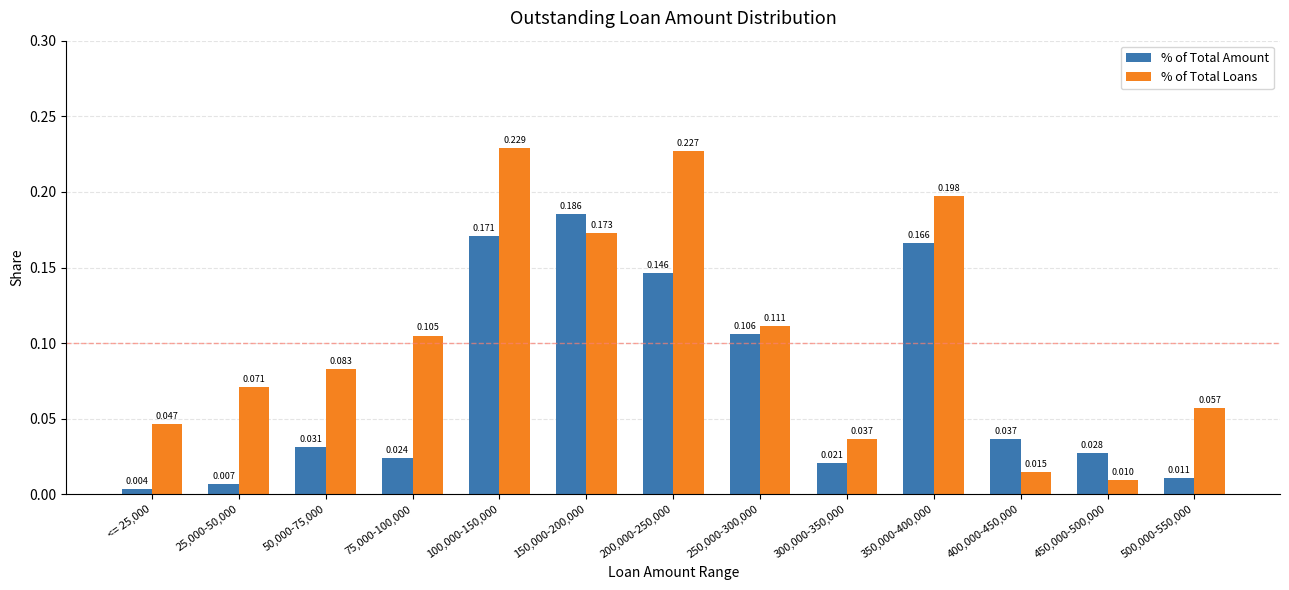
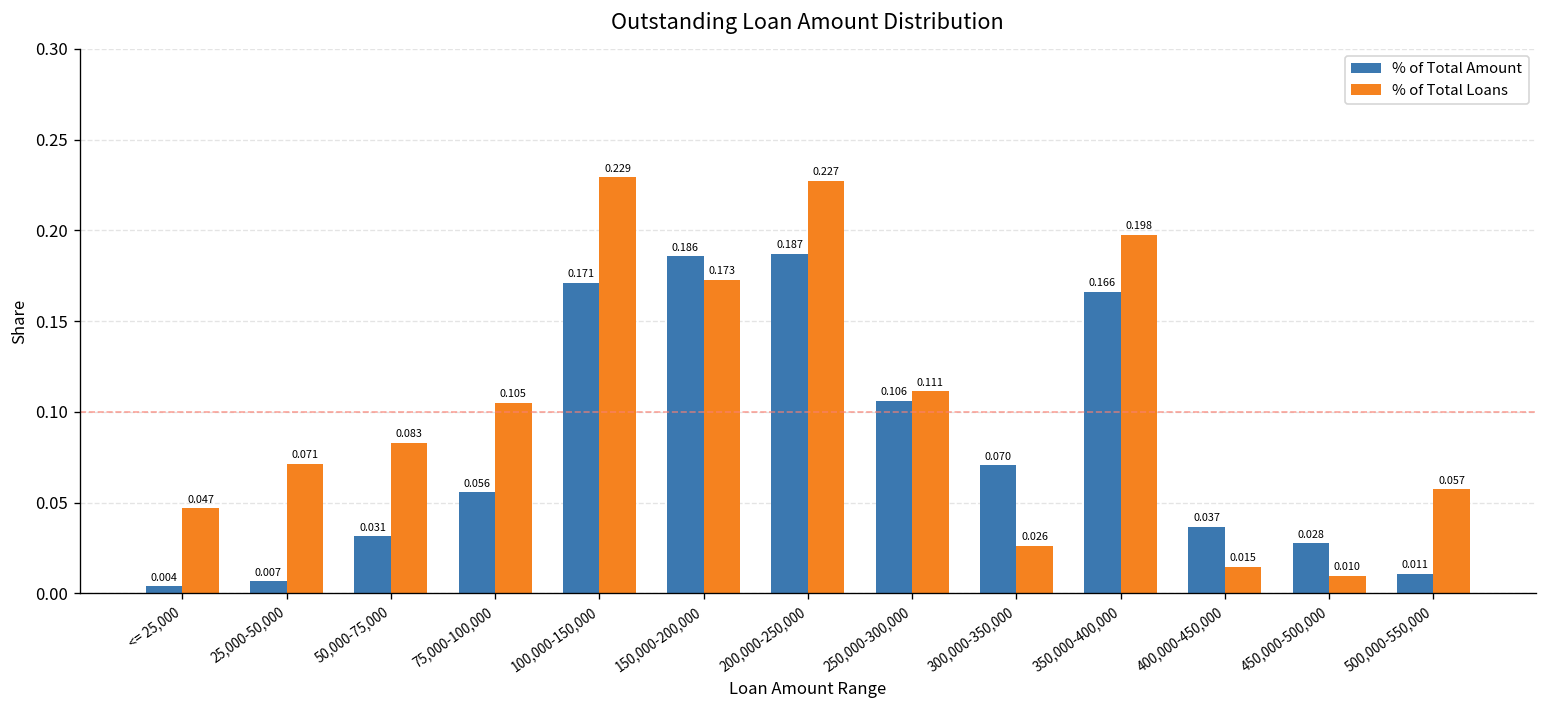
% of Total Amount, 75,000-100,000: 0.024 -> 0.056
% of Total Amount, 200,000-250,000: 0.146 -> 0.187
% of Total Amount, 300,000-350,000: 0.021 -> 0.070
% of Total Loans, 300,000-350,000: 0.037 -> 0.026
